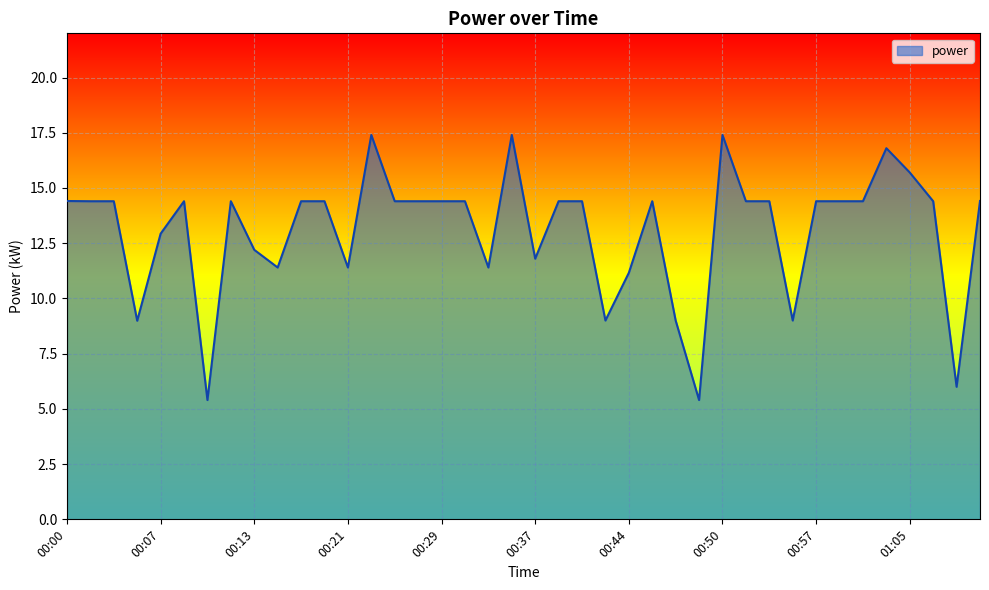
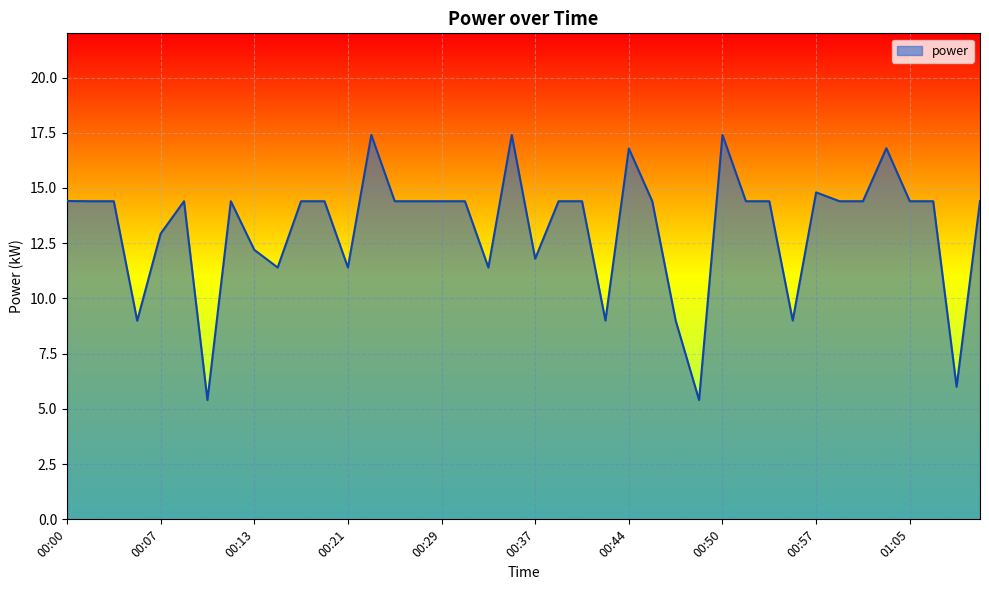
00:44: 11.2 -> 16.8
00:57: 14.4 -> 14.8
01:05: 15.7 -> 14.4
